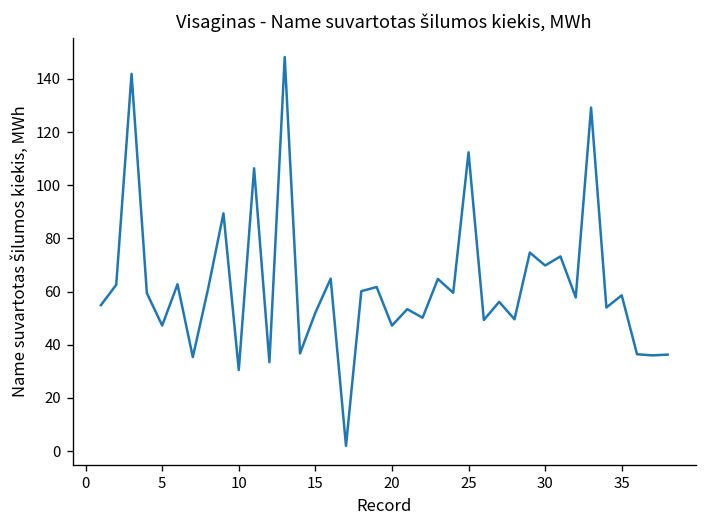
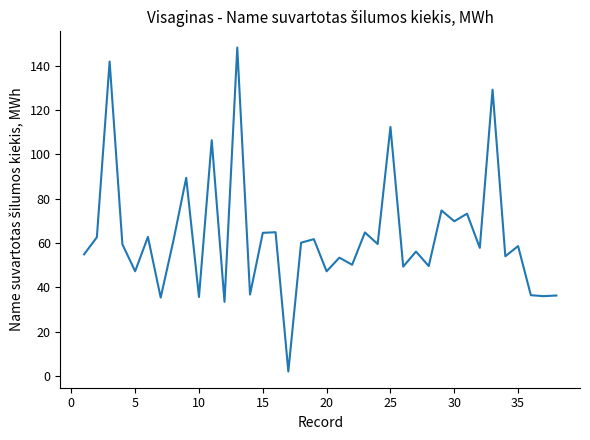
10: 30 -> 36
15: 52 -> 65
